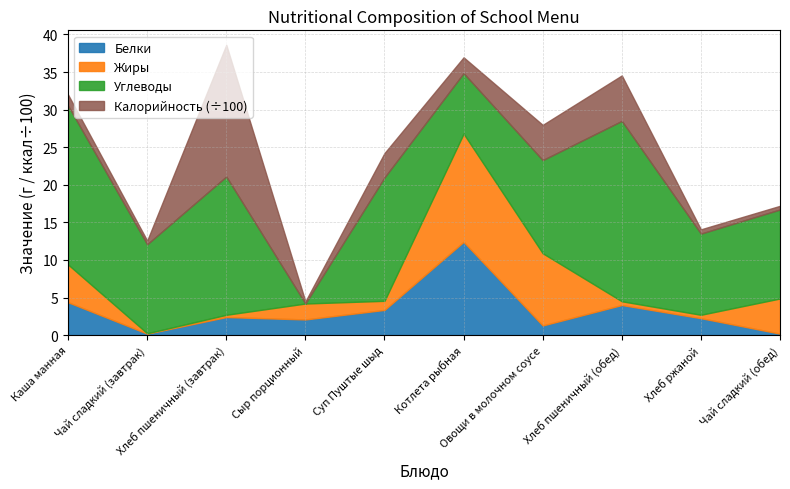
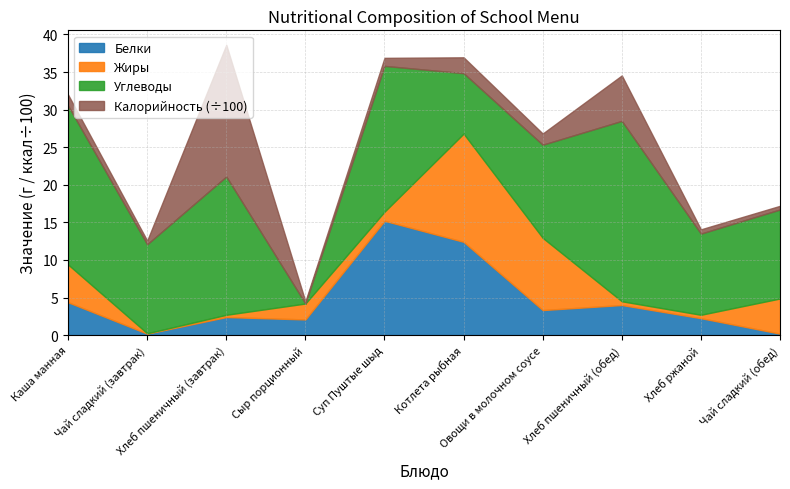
Белки, Суп Пуштые шыд: 3 -> 15
Углеводы, Суп Пуштые шыд: 16 -> 19
Калорийность (÷100), Суп Пуштые шыд: 3 -> 1
Белки, Овощи в молочном соусе: 1 -> 3
Калорийность (÷100), Овощи в молочном соусе: 5 -> 1
